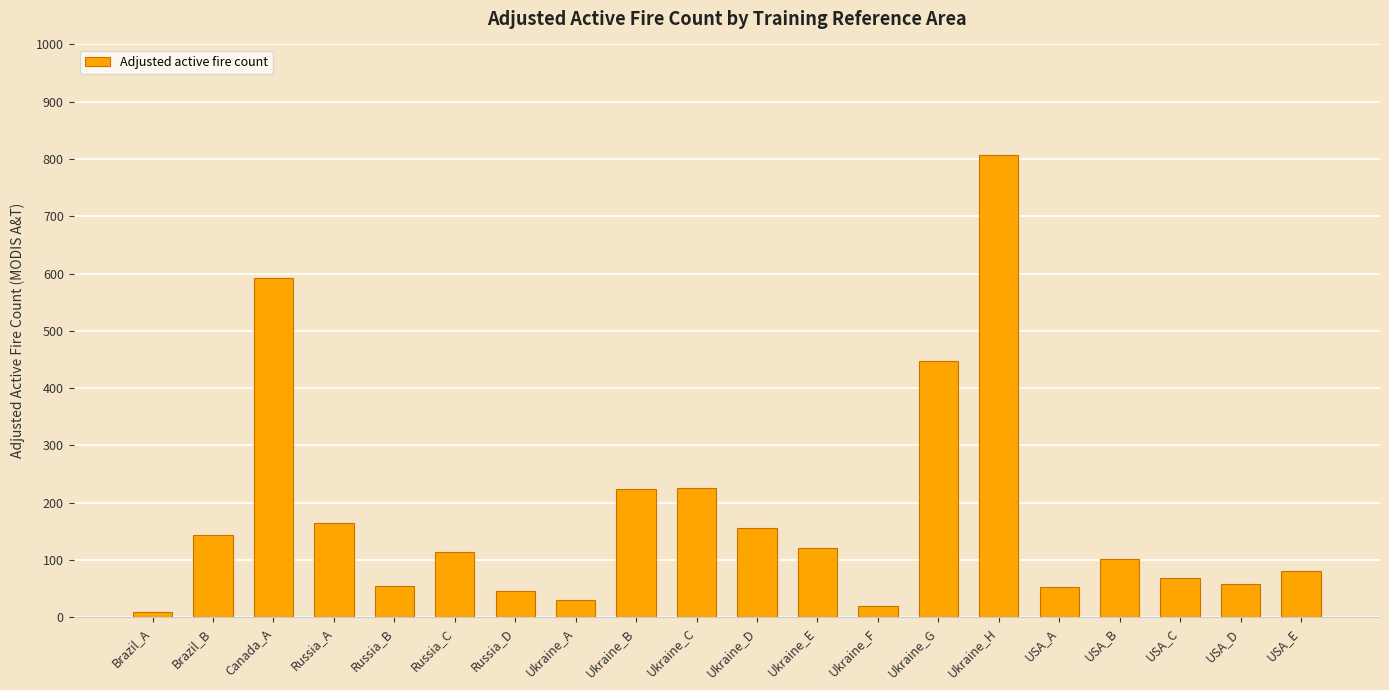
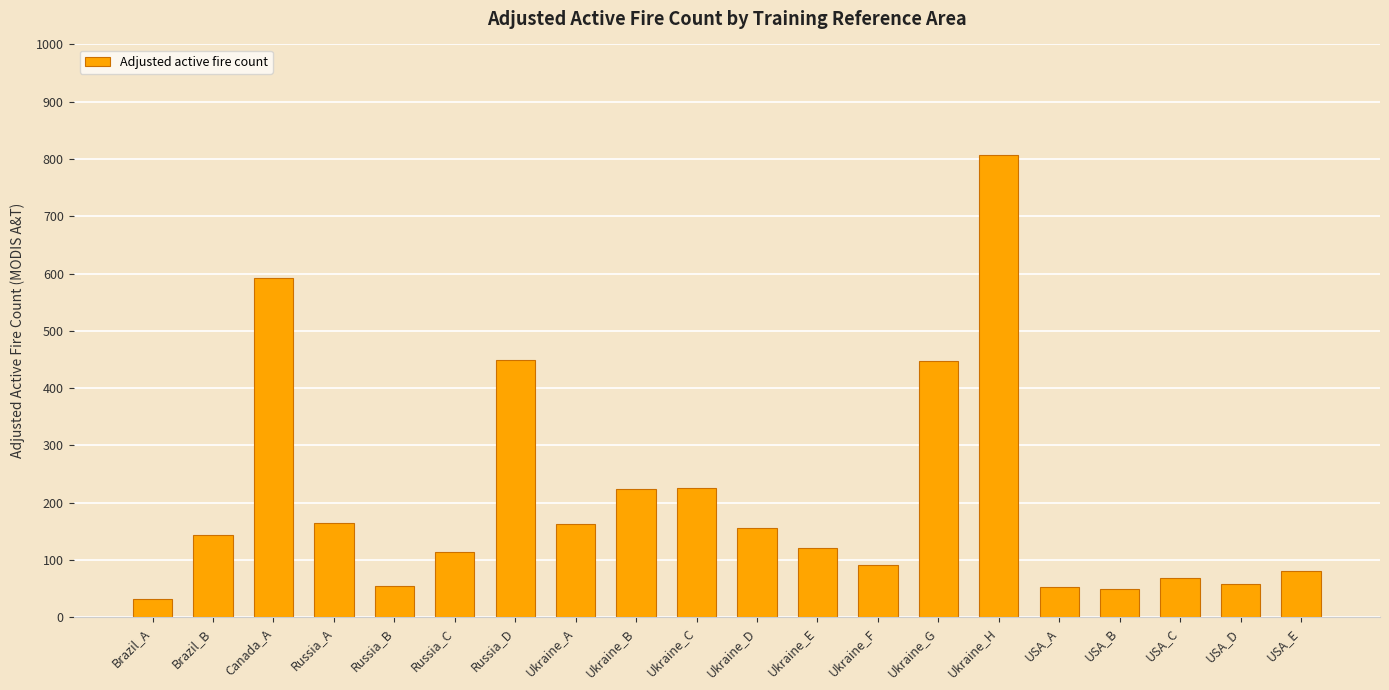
Brazil_A: 10 -> 30
Russia_D: 50 -> 450
Ukraine_A: 30 -> 160
Ukraine_F: 20 -> 90
USA_B: 100 -> 50
